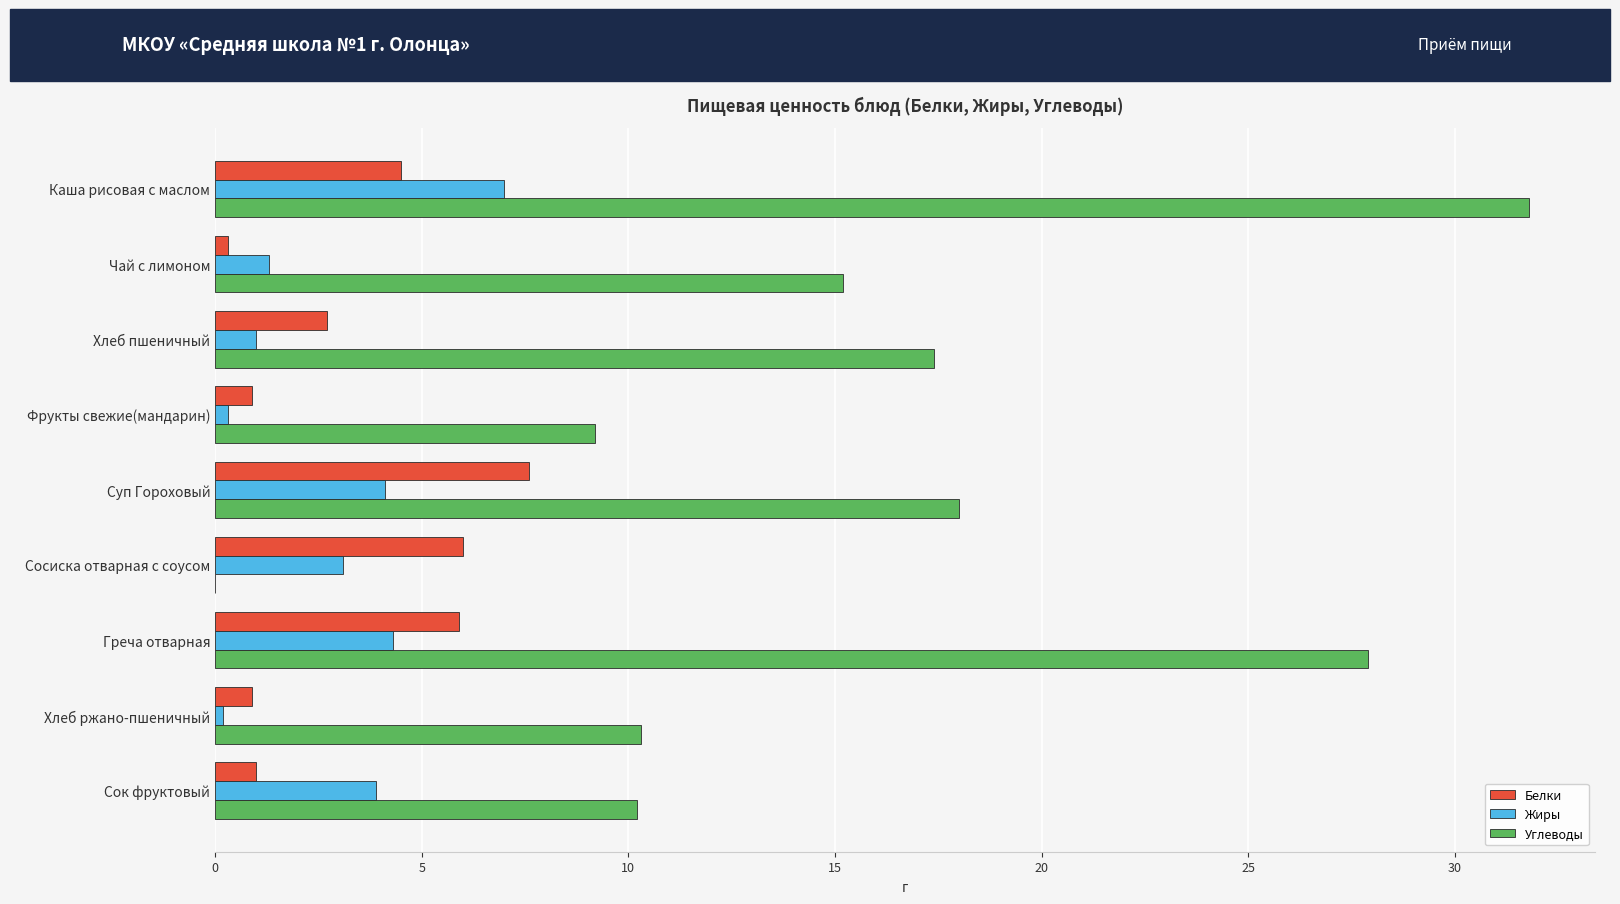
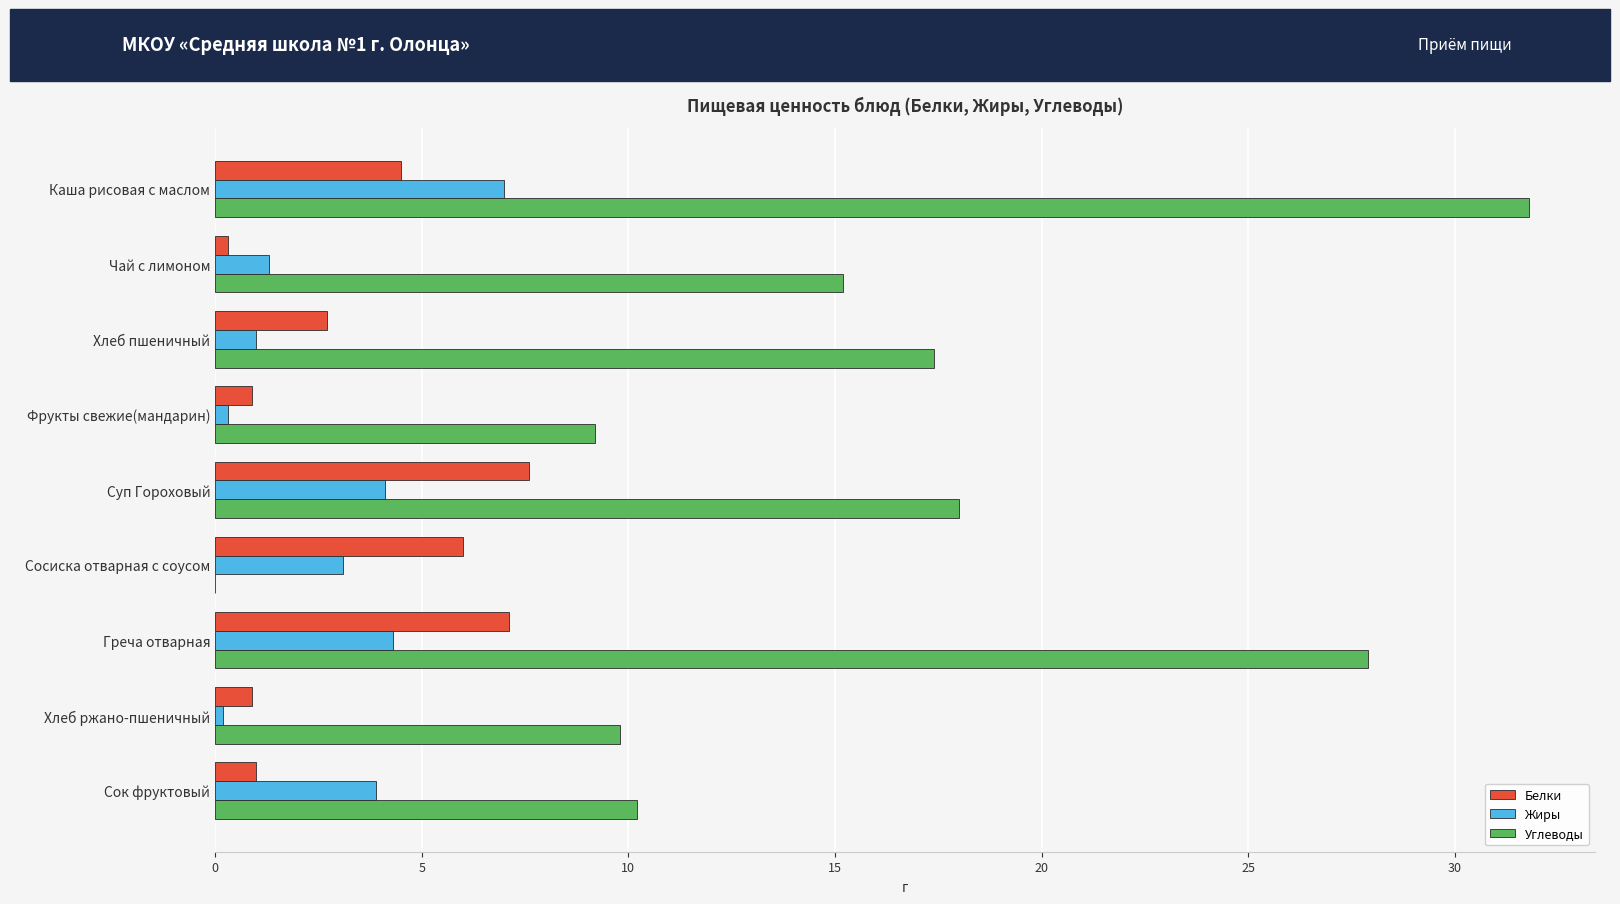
Белки, Греча отварная: 5.9 -> 7.1
Углеводы, Хлеб ржано-пшеничный: 10.3 -> 9.8
